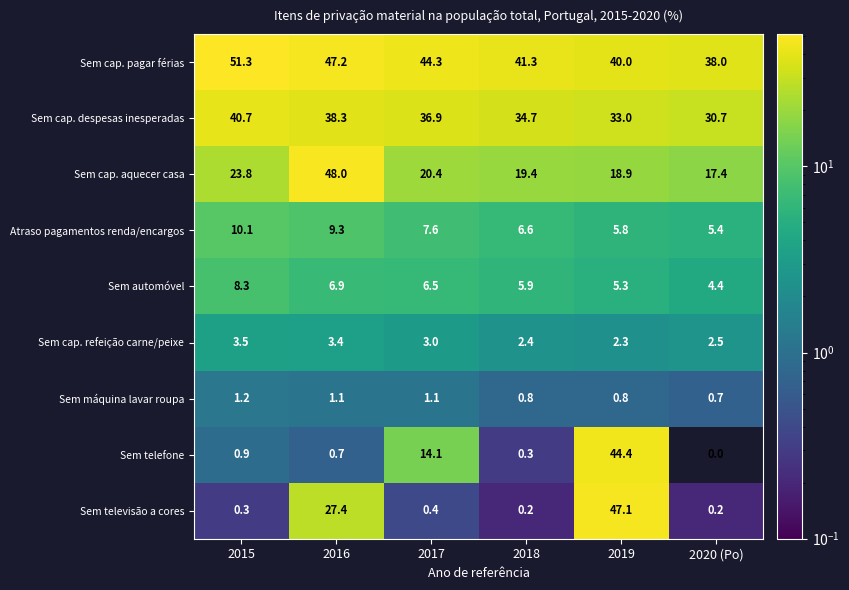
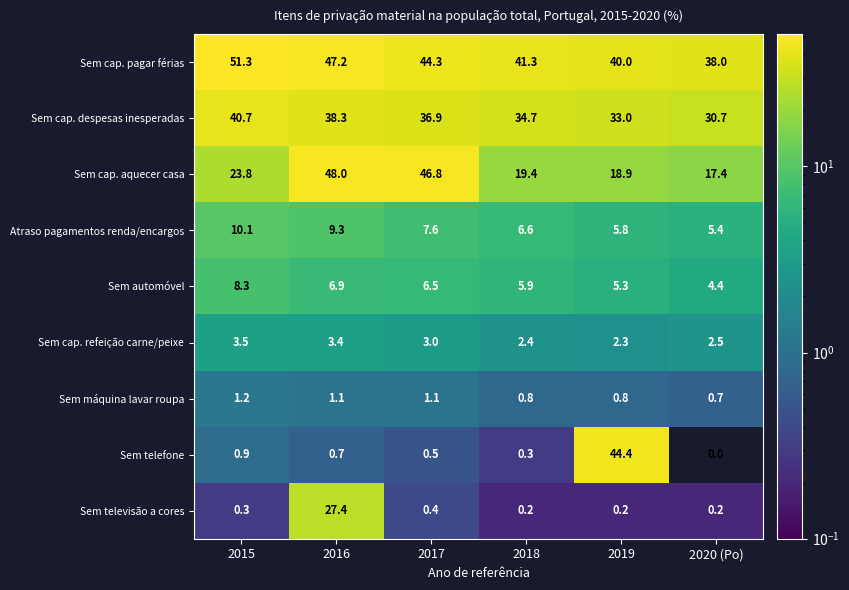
Sem cap. aquecer casa, 2017: 20.4 -> 46.8
Sem telefone, 2017: 14.1 -> 0.5
Sem televisão a cores, 2019: 47.1 -> 0.2
